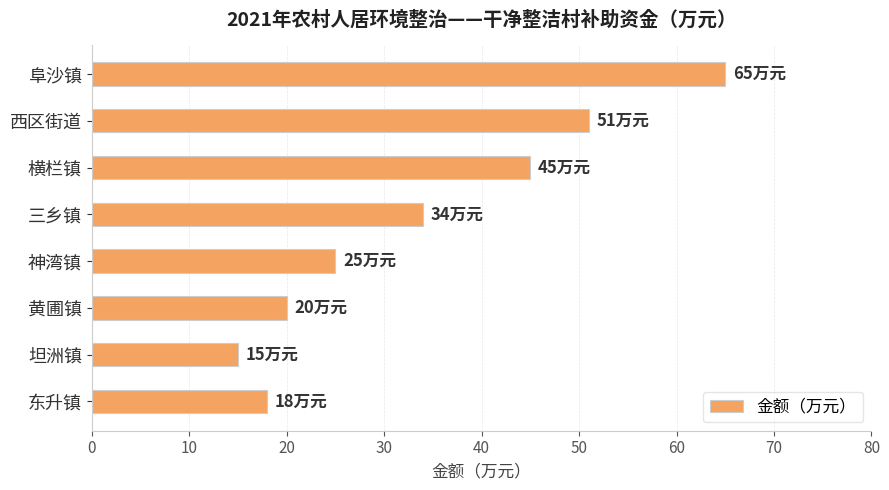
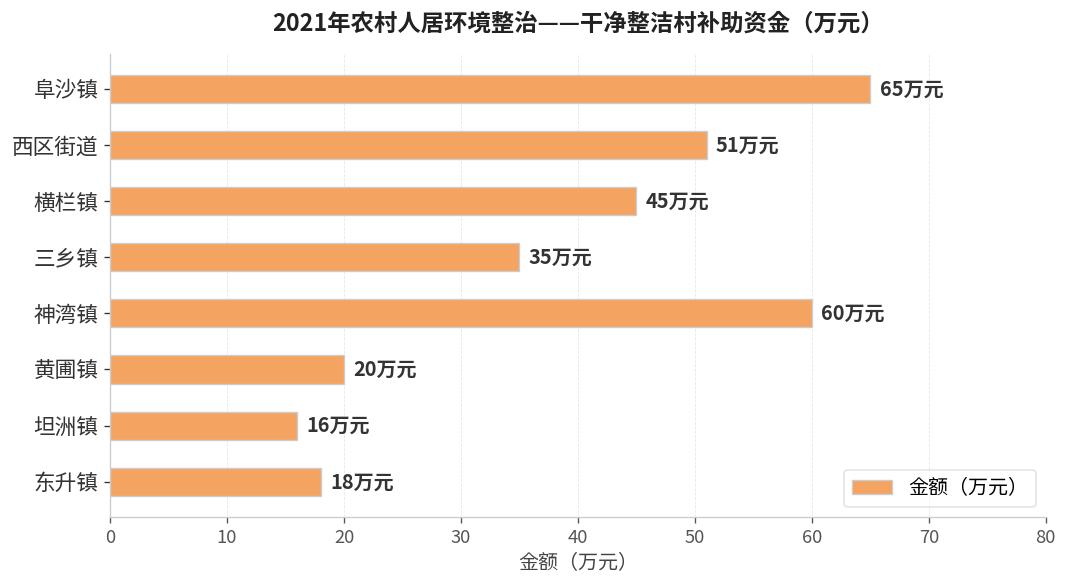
三乡镇: 34 -> 35
神湾镇: 25 -> 60
坦洲镇: 15 -> 16
